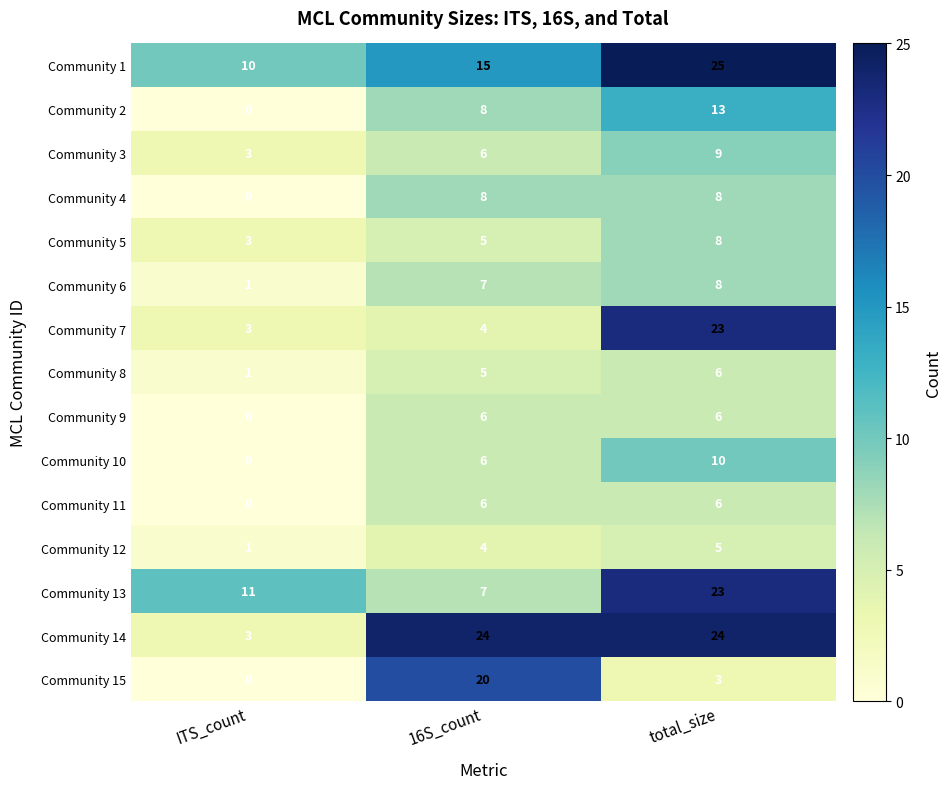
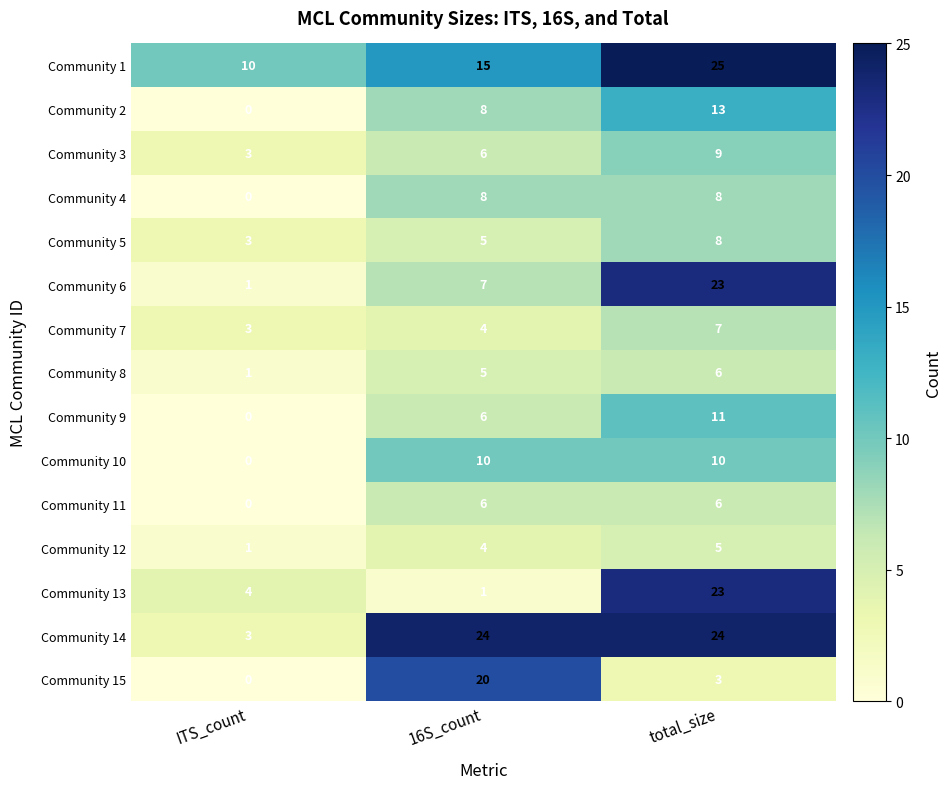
Community 6, total_size: 8 -> 23
Community 7, total_size: 23 -> 7
Community 9, total_size: 6 -> 11
Community 10, 16S_count: 6 -> 10
Community 13, ITS_count: 11 -> 4
Community 13, 16S_count: 7 -> 1
